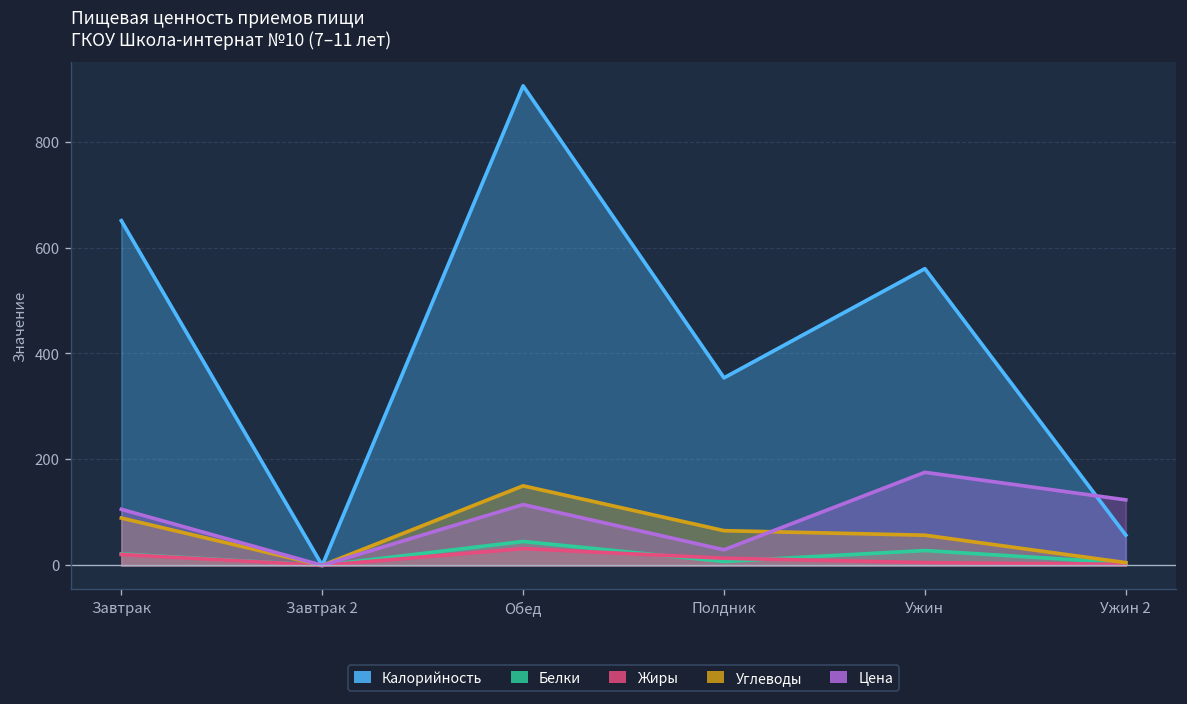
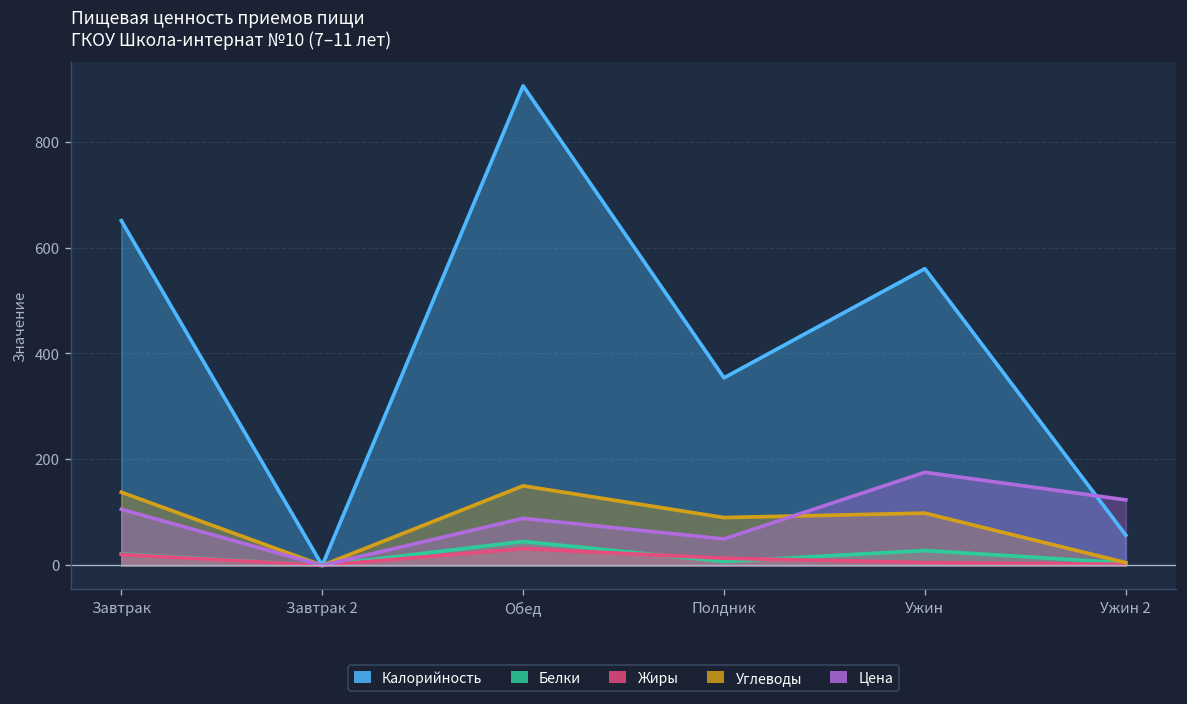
Углеводы, Завтрак: 90 -> 140
Цена, Обед: 110 -> 90
Углеводы, Полдник: 70 -> 90
Цена, Полдник: 30 -> 50
Углеводы, Ужин: 60 -> 100
